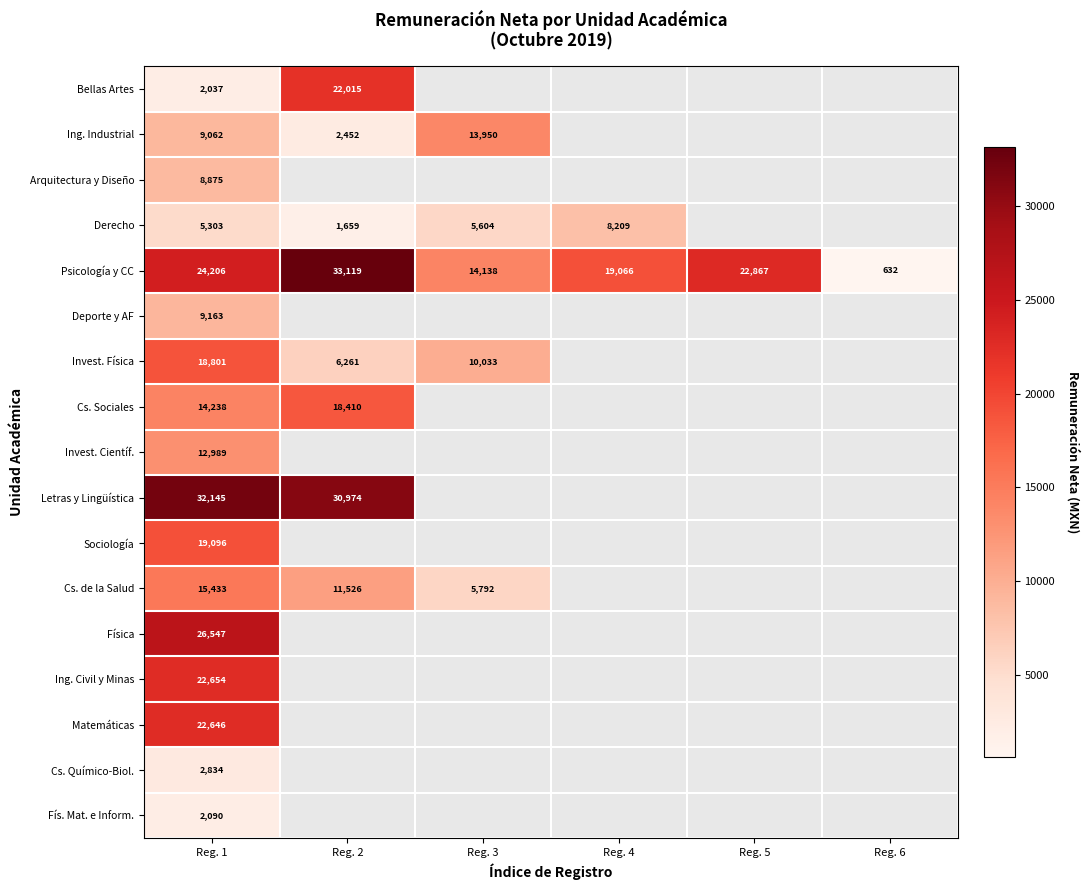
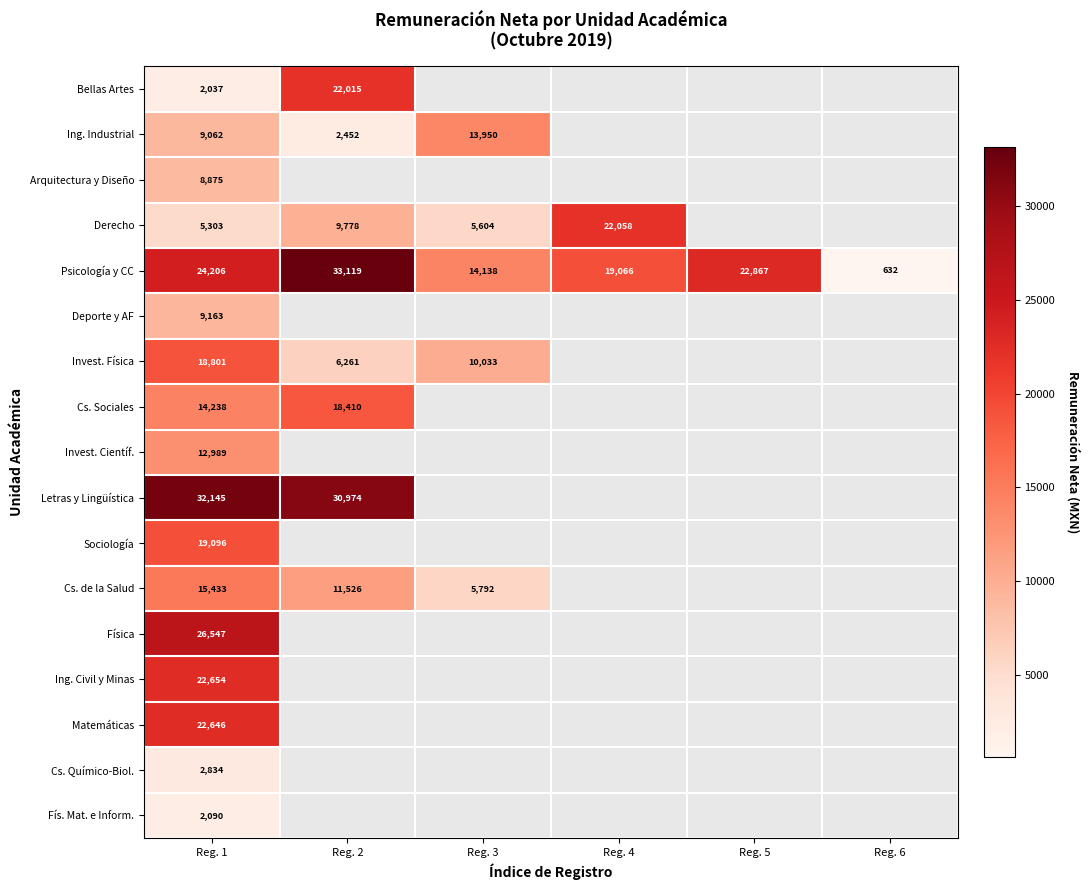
Derecho, Reg. 2: 1,659 -> 9,778
Derecho, Reg. 4: 8,209 -> 22,058
